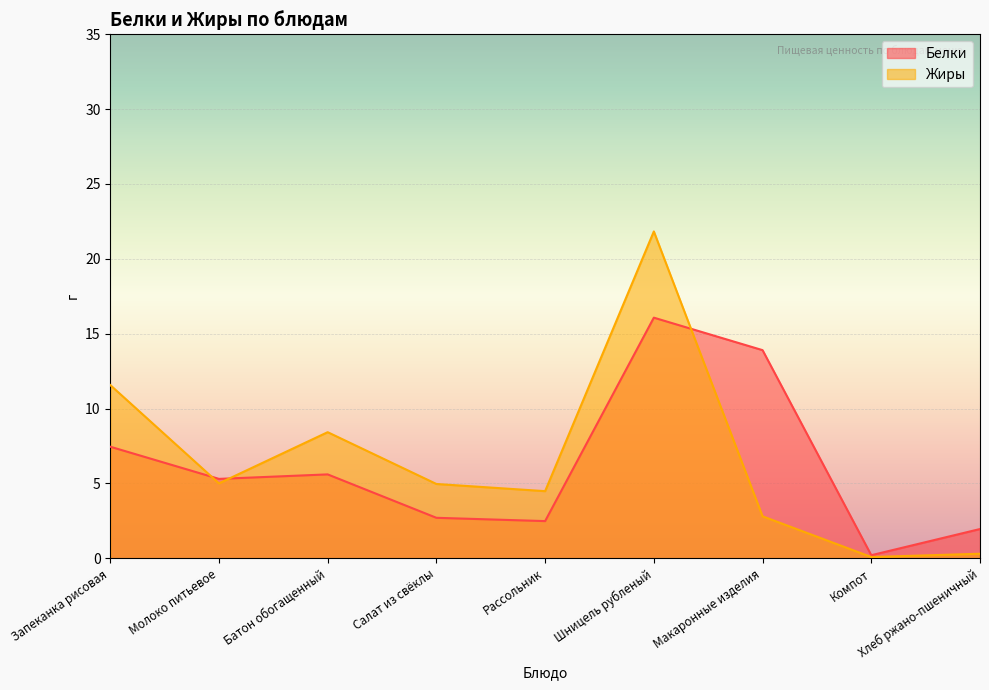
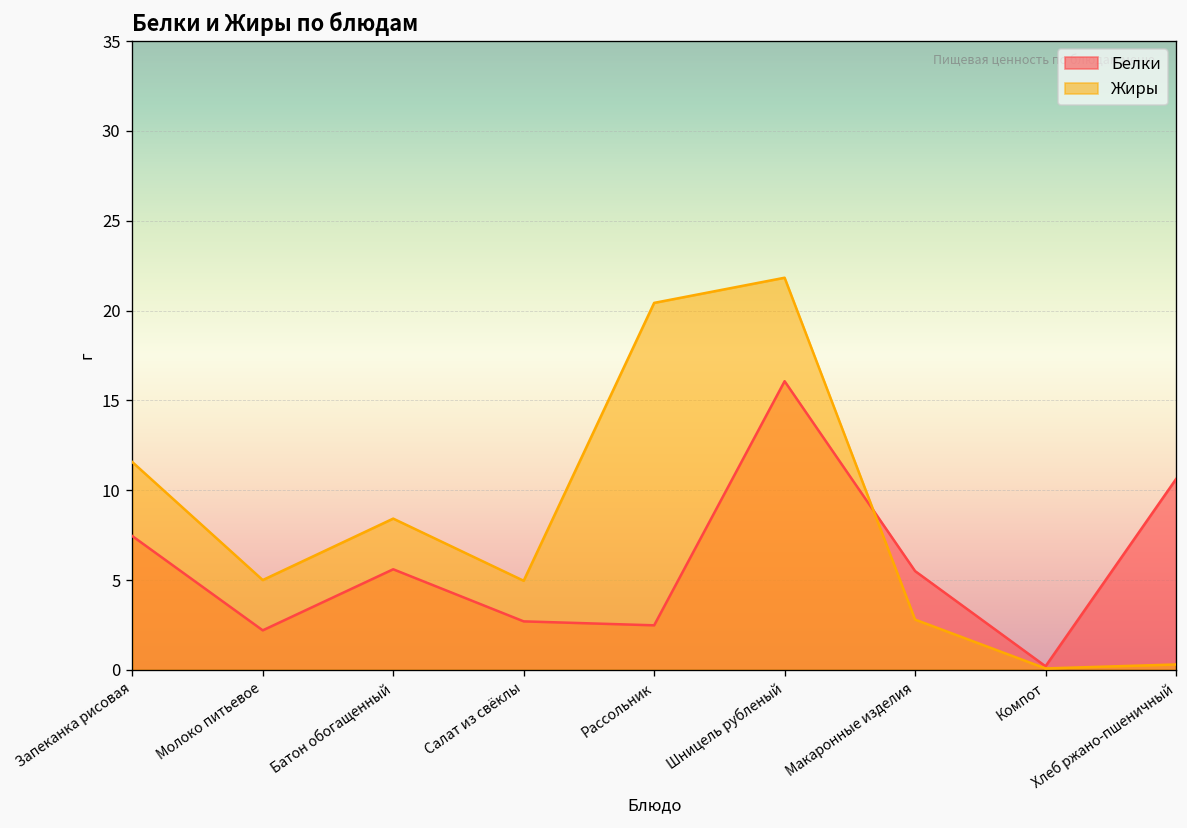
Белки, Молоко питьевое: 5.3 -> 2.2
Жиры, Рассольник: 4.5 -> 20.4
Белки, Макаронные изделия: 13.9 -> 5.5
Белки, Хлеб ржано-пшеничный: 2.0 -> 10.6
